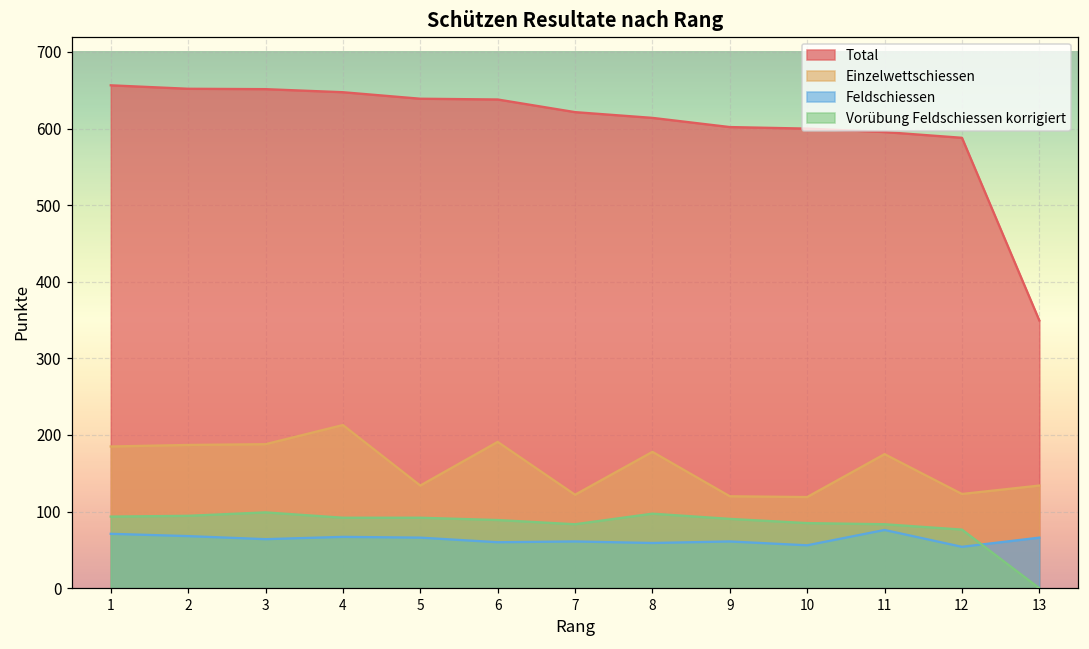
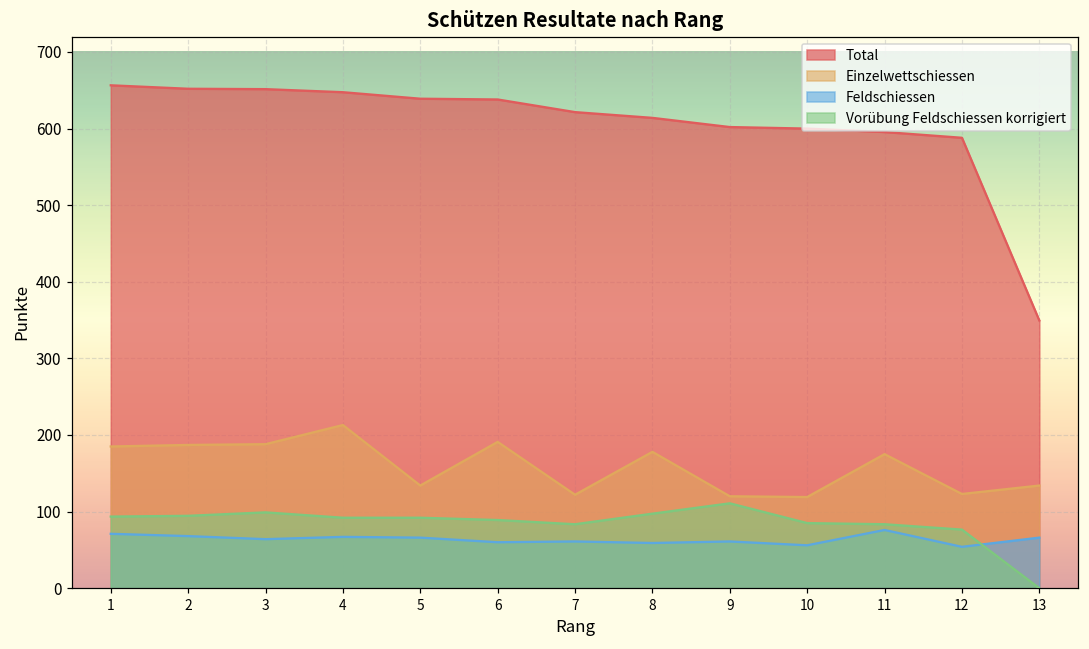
Vorübung Feldschiessen korrigiert, 9: 90 -> 110
